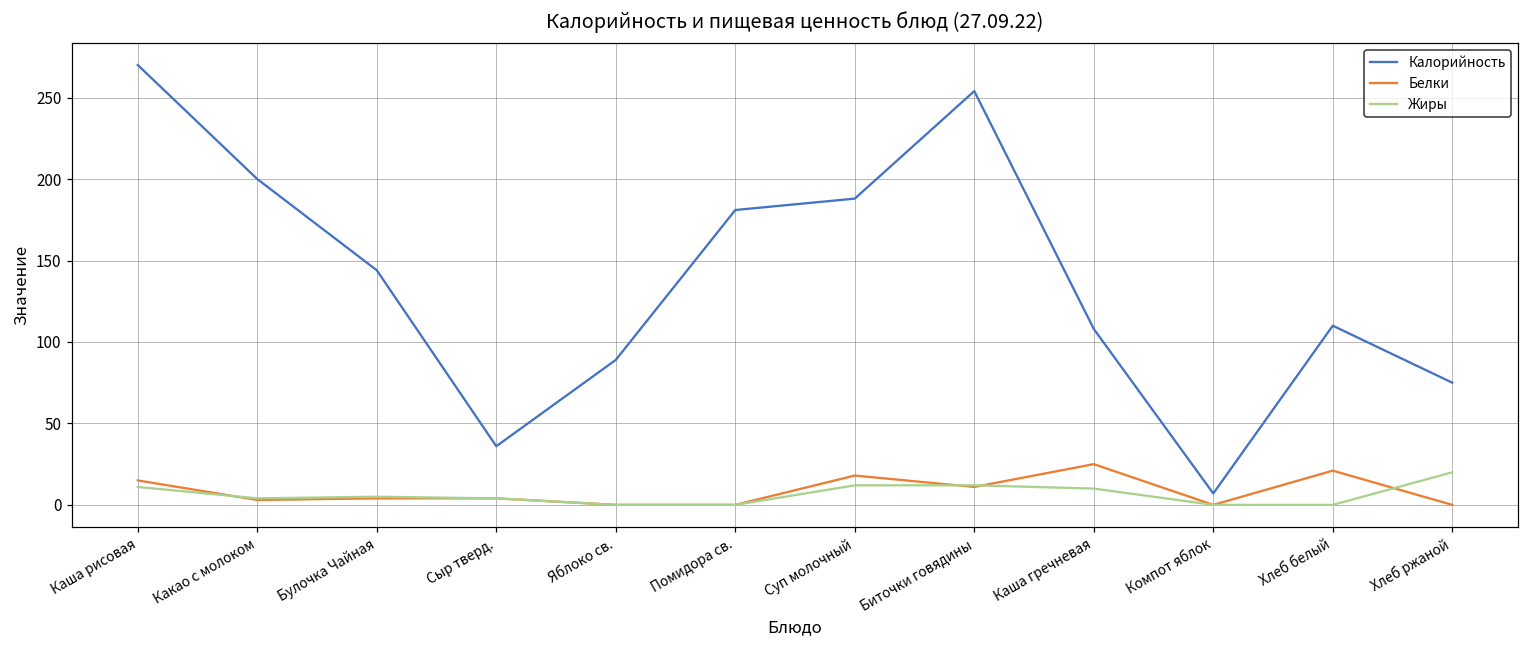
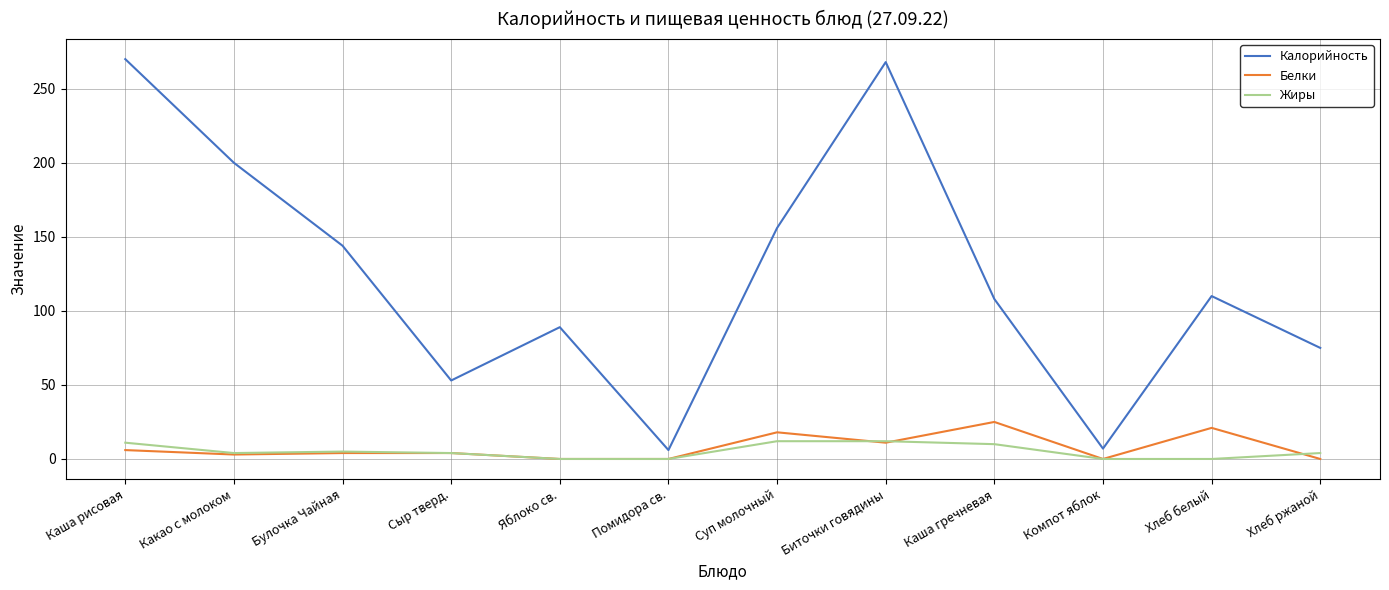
Белки, Каша рисовая: 15 -> 6
Калорийность, Сыр тверд.: 36 -> 53
Калорийность, Помидора св.: 181 -> 6
Калорийность, Суп молочный: 188 -> 156
Калорийность, Биточки говядины: 254 -> 268
Жиры, Хлеб ржаной: 20 -> 4
